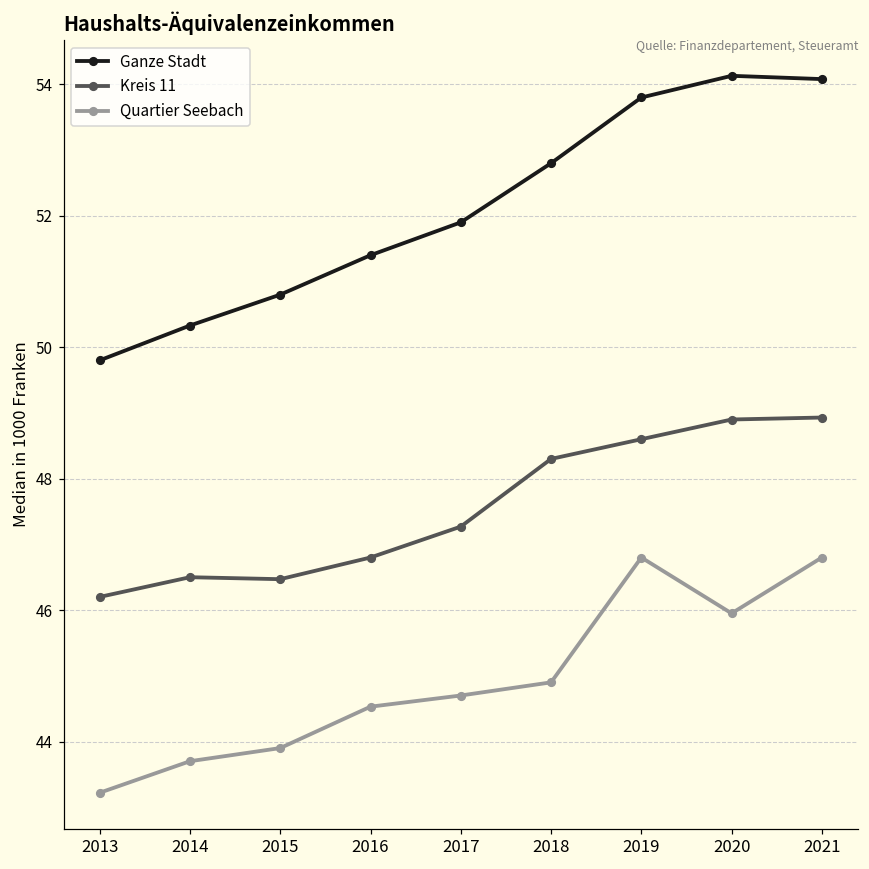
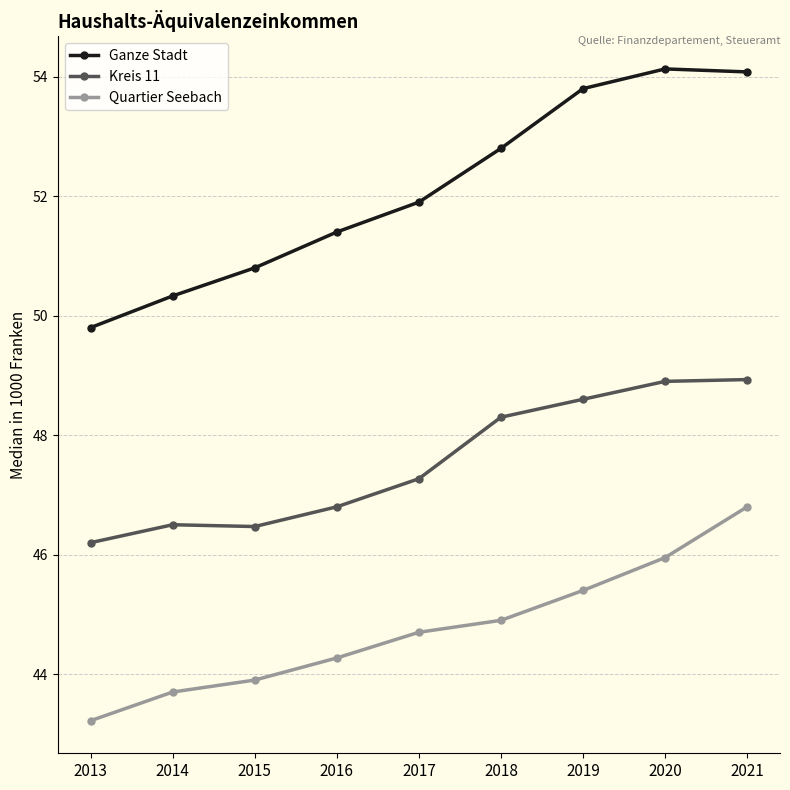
Quartier Seebach, 2016: 44.5 -> 44.3
Quartier Seebach, 2019: 46.8 -> 45.4
